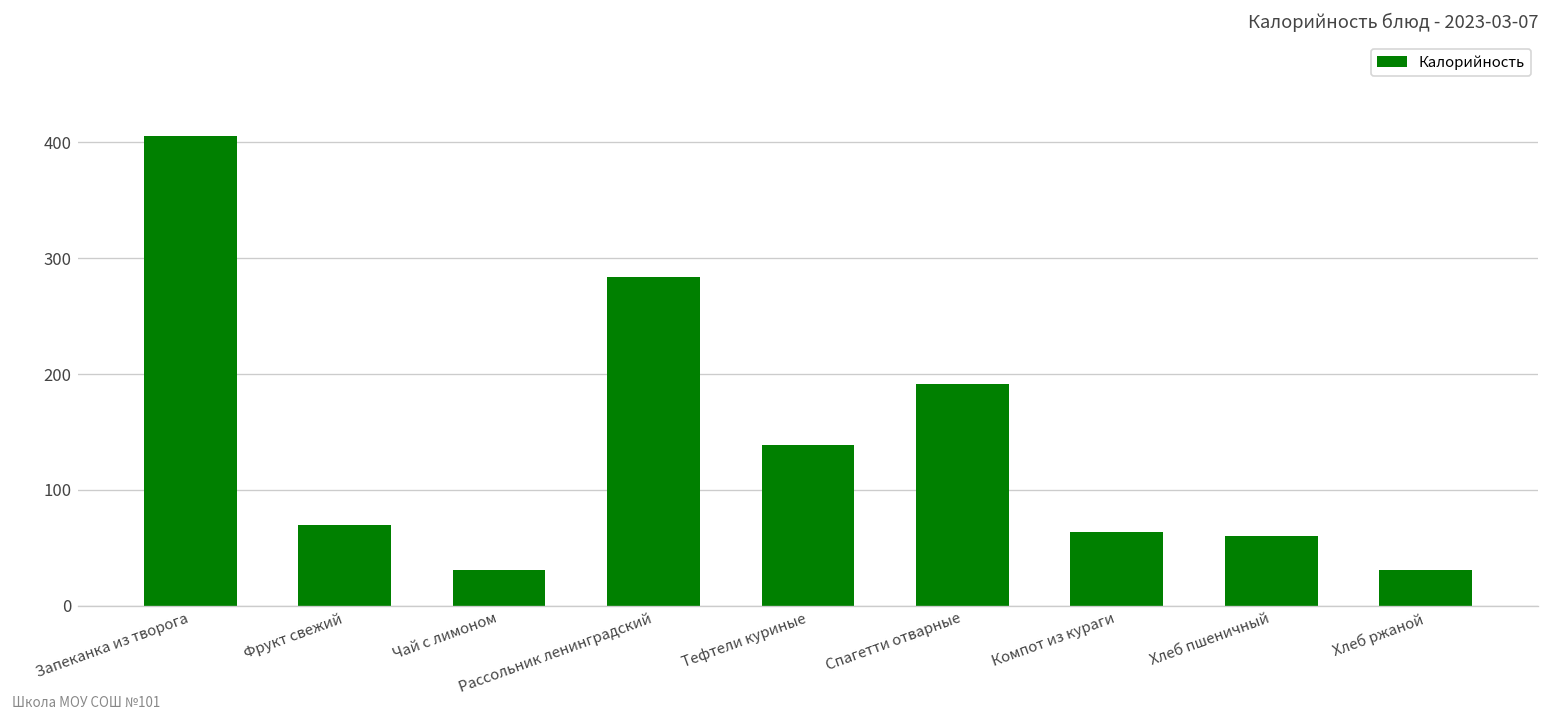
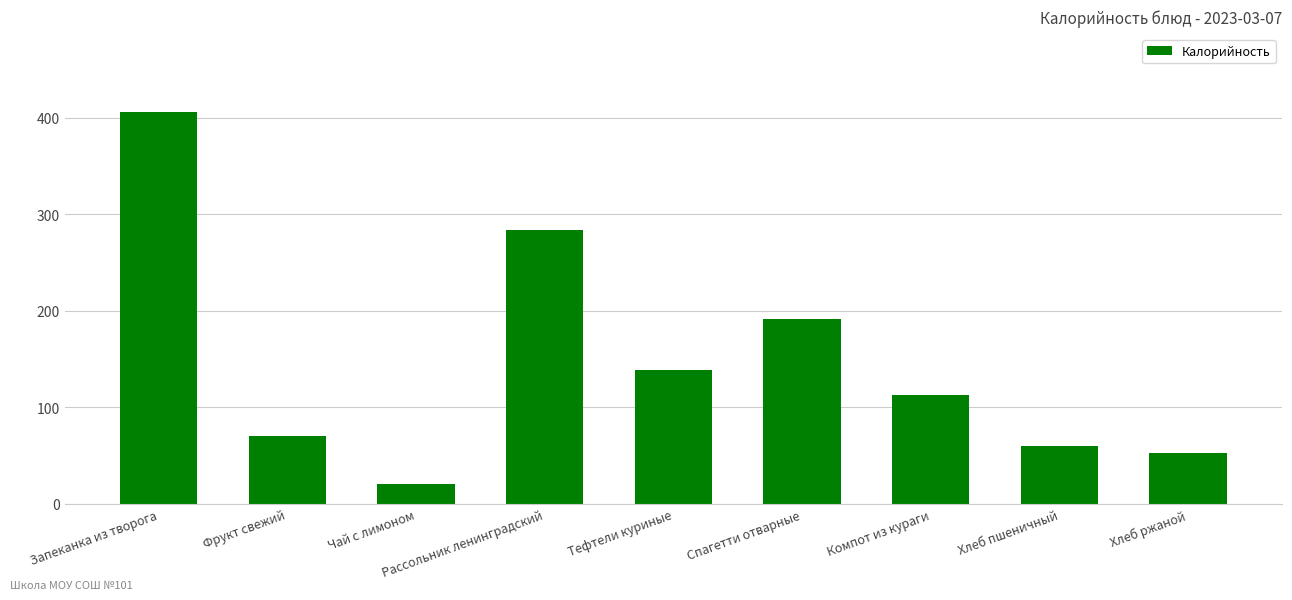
Чай с лимоном: 30 -> 20
Компот из кураги: 60 -> 110
Хлеб ржаной: 30 -> 50
